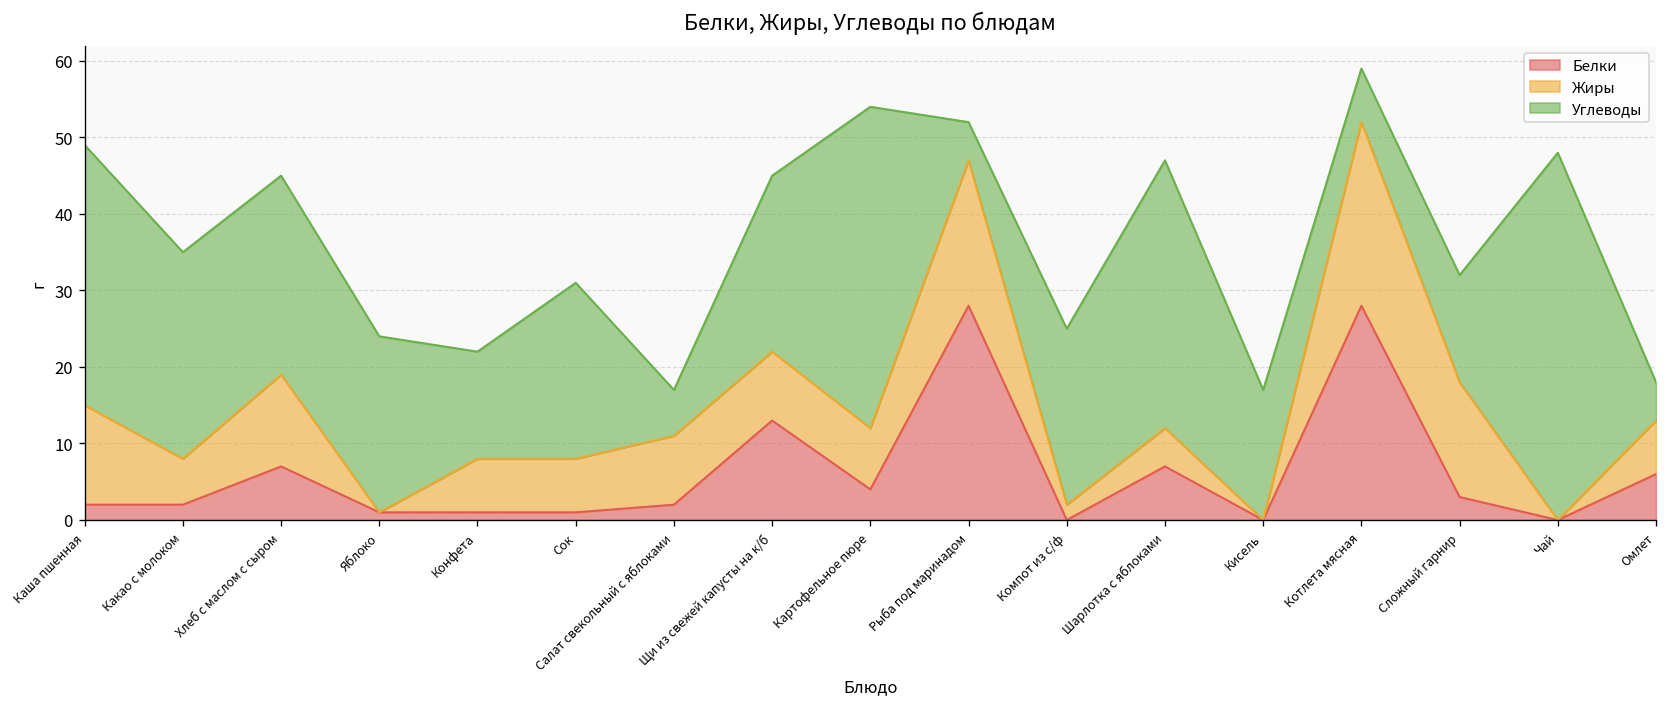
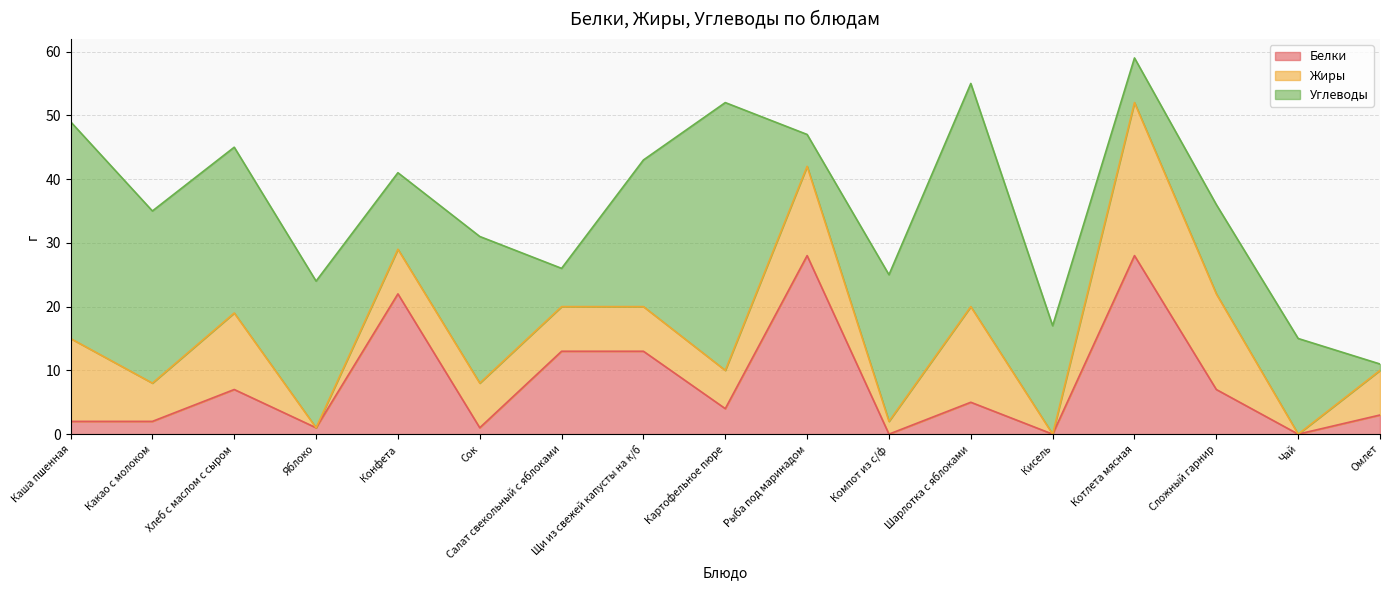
Белки, Конфета: 1 -> 22
Углеводы, Конфета: 14 -> 12
Белки, Салат свекольный с яблоками: 2 -> 13
Жиры, Салат свекольный с яблоками: 9 -> 7
Жиры, Щи из свежей капусты на к/б: 9 -> 7
Жиры, Картофельное пюре: 8 -> 6
Жиры, Рыба под маринадом: 19 -> 14
Белки, Шарлотка с яблоками: 7 -> 5
Жиры, Шарлотка с яблоками: 5 -> 15
Белки, Сложный гарнир: 3 -> 7
Углеводы, Чай: 48 -> 15
Белки, Омлет: 6 -> 3
Углеводы, Омлет: 5 -> 1
